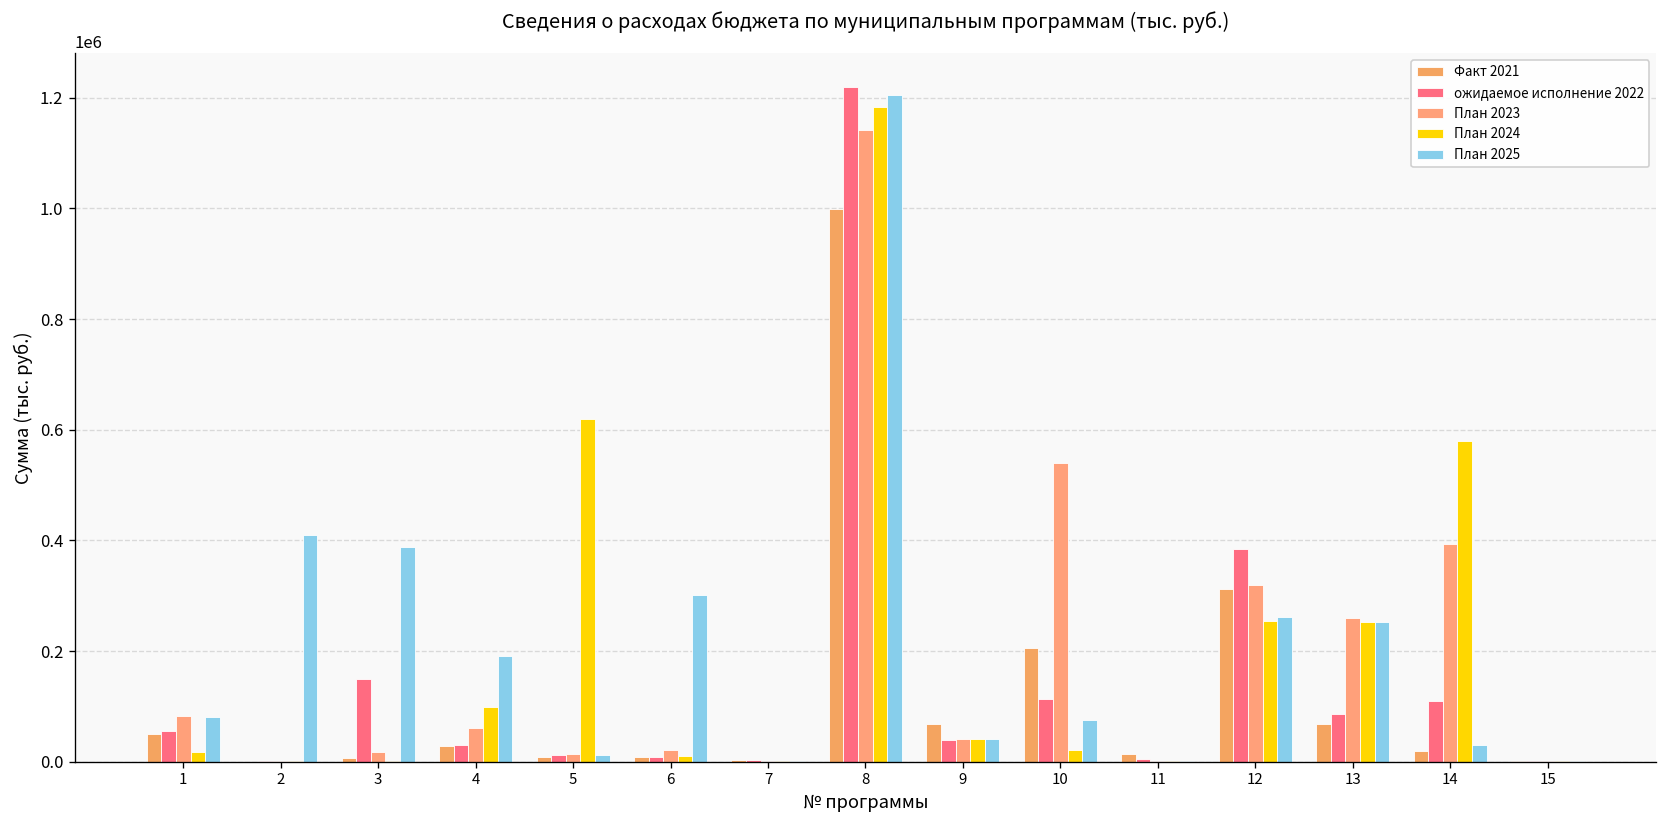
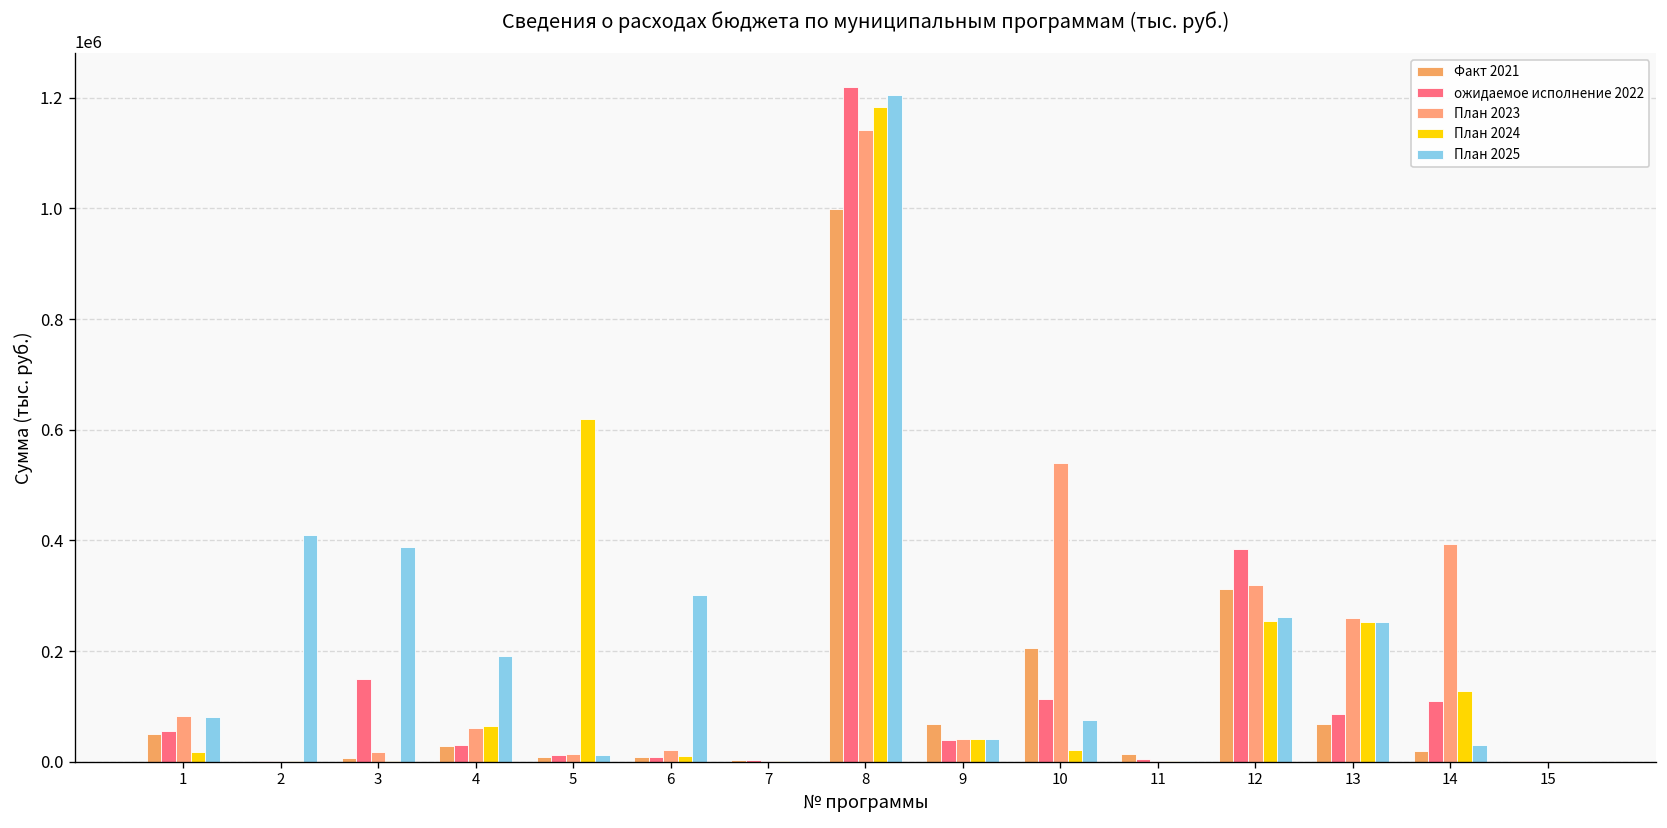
План 2024, 4: 100000 -> 60000
План 2024, 14: 580000 -> 130000
